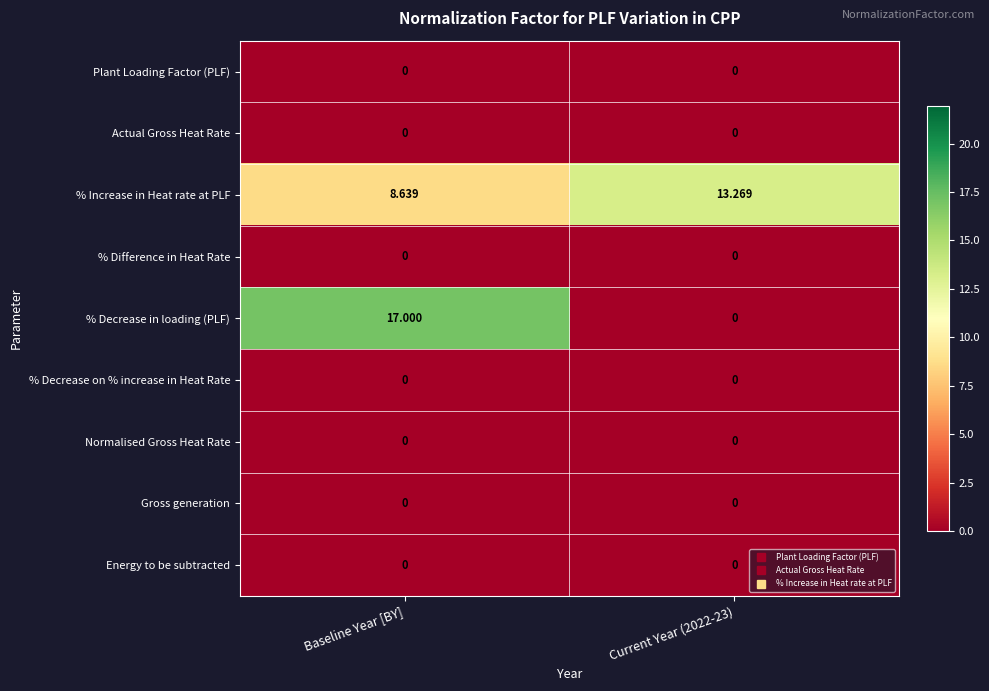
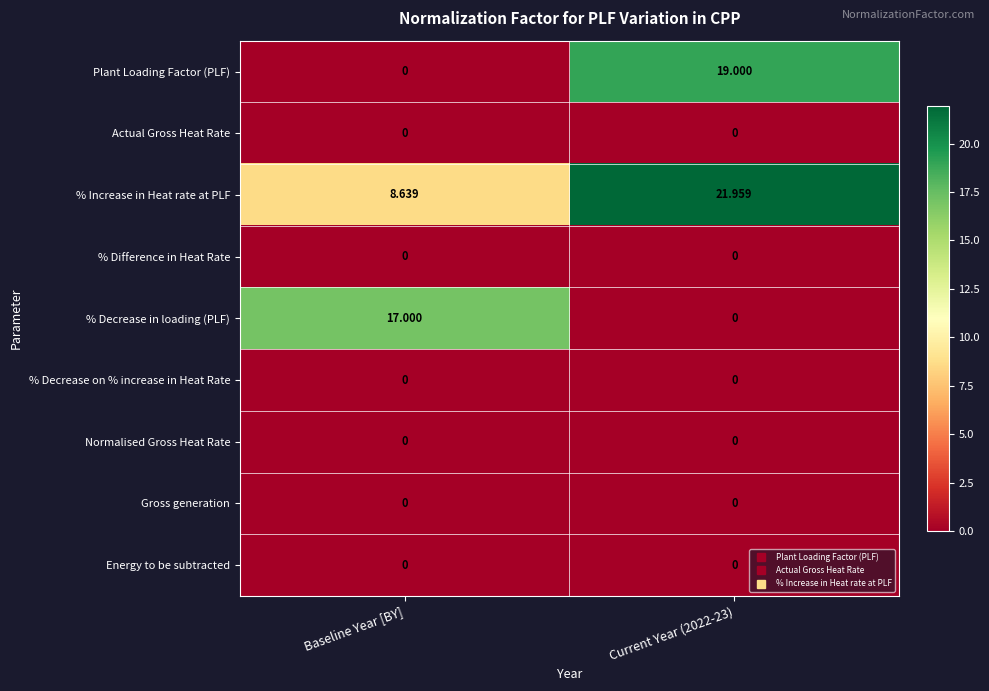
Plant Loading Factor (PLF), Current Year (2022-23): 0 -> 19.000
% Increase in Heat rate at PLF, Current Year (2022-23): 13.269 -> 21.959
